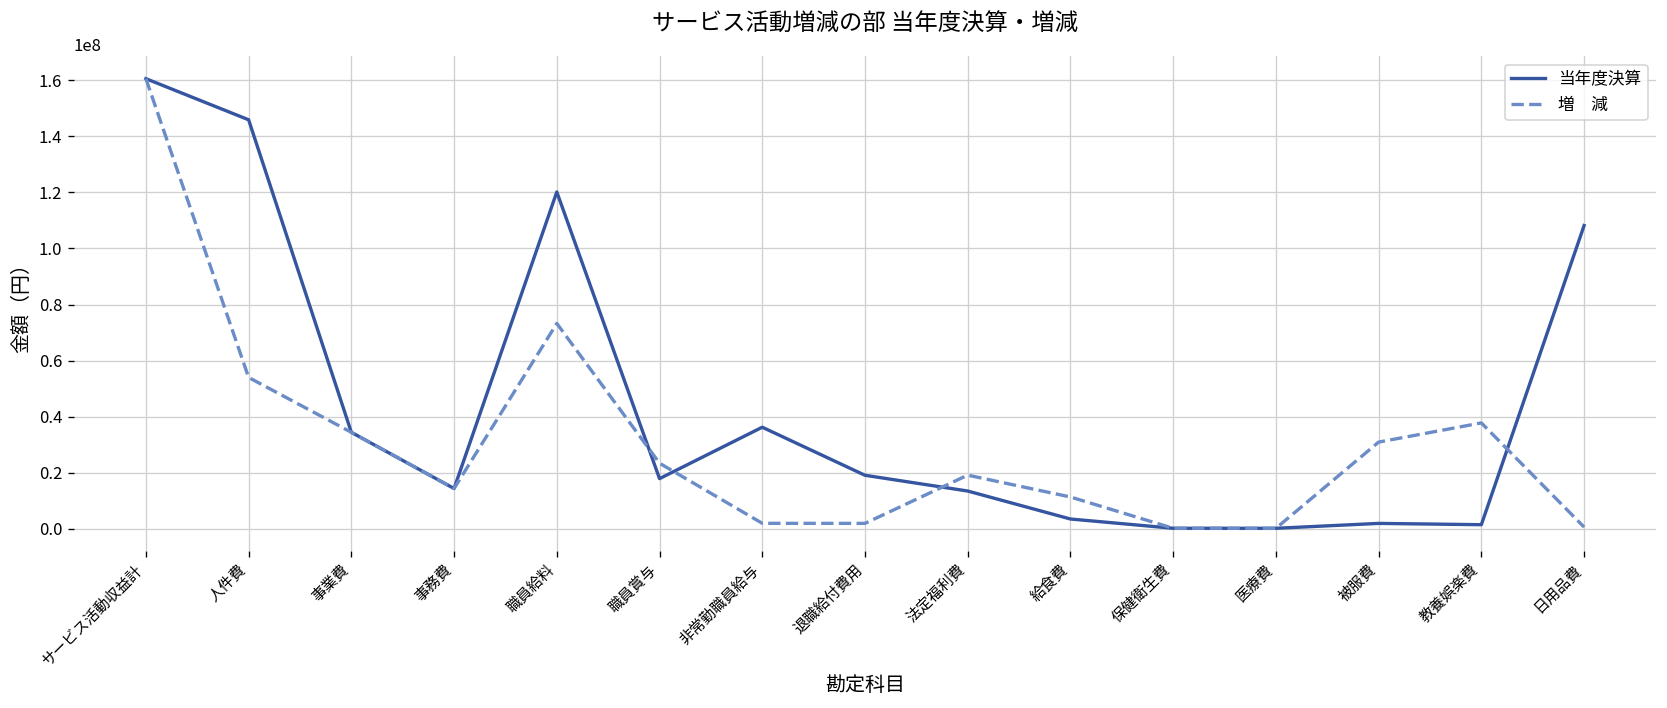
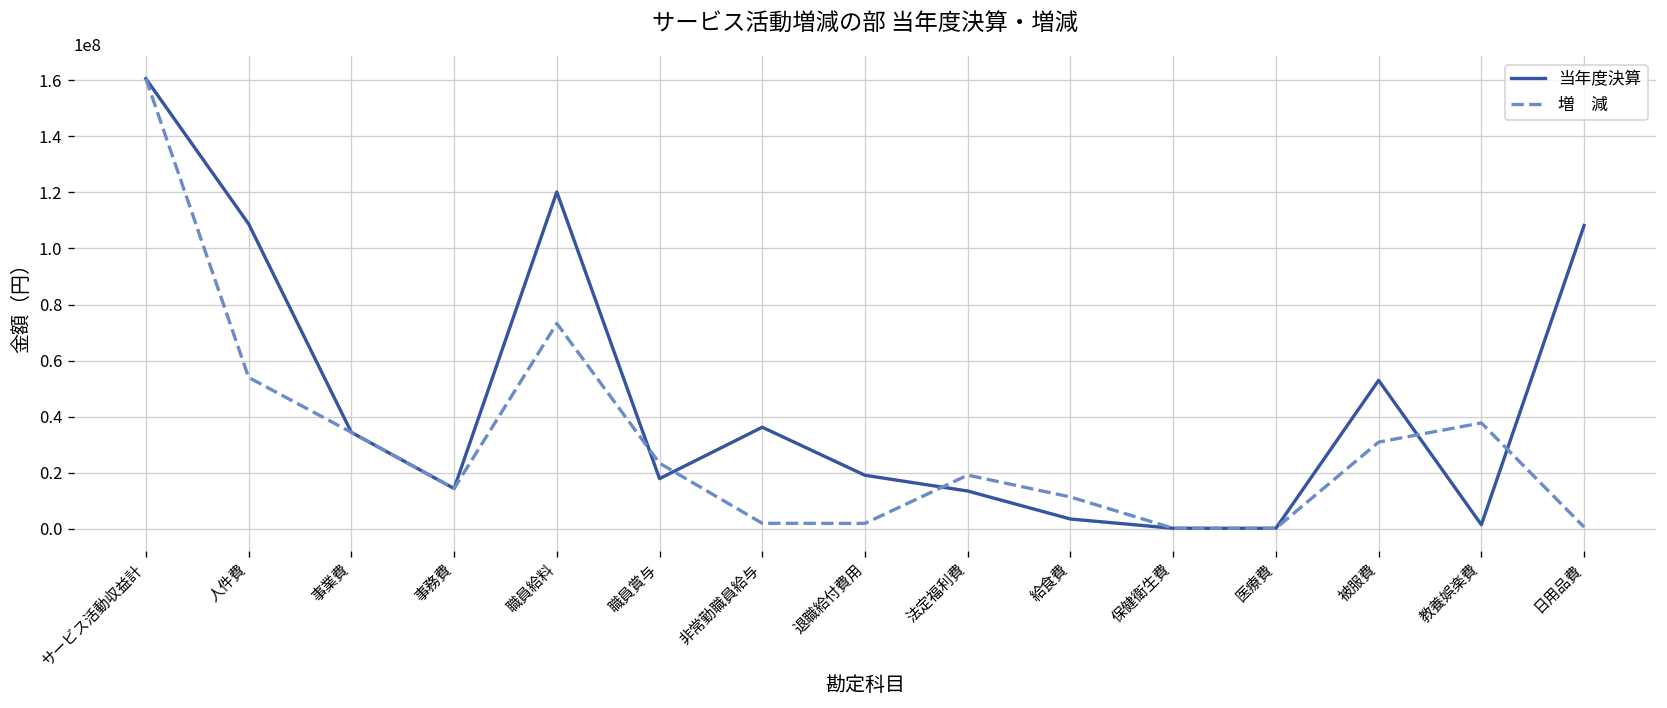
当年度決算, 人件費: 146000000 -> 109000000
当年度決算, 被服費: 2000000 -> 53000000
